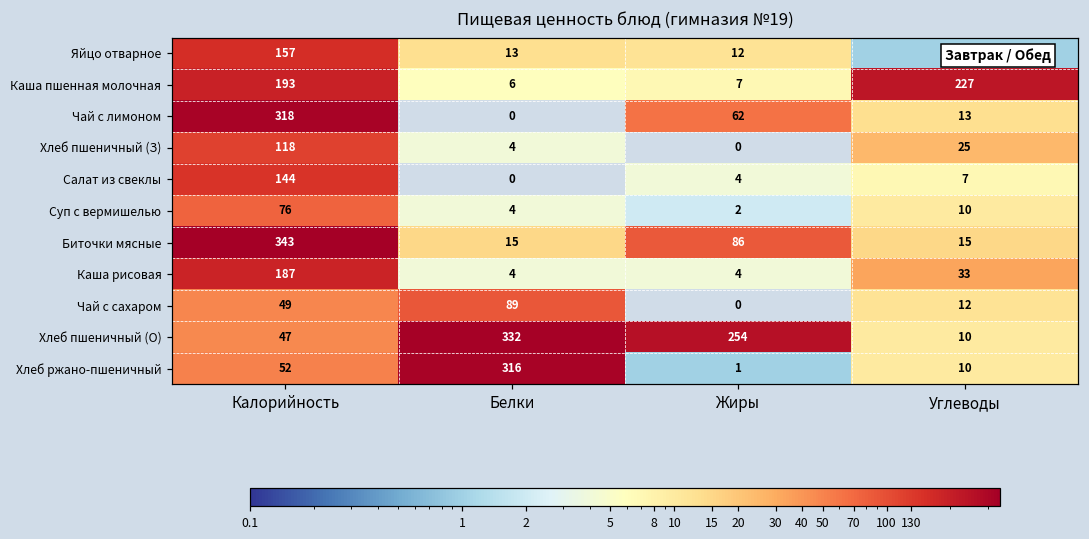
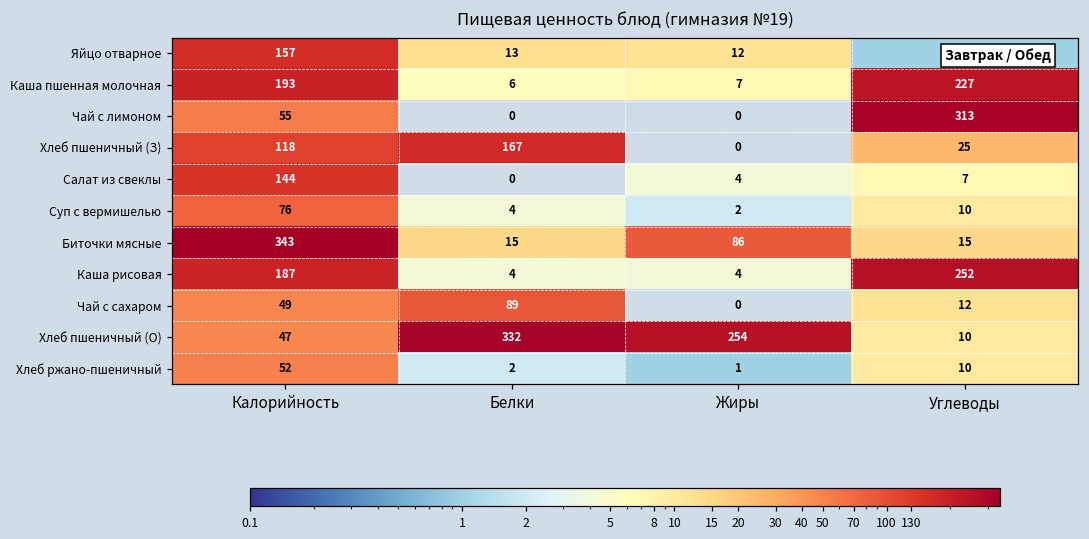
Чай с лимоном, Калорийность: 318 -> 55
Чай с лимоном, Жиры: 62 -> 0
Чай с лимоном, Углеводы: 13 -> 313
Хлеб пшеничный (З), Белки: 4 -> 167
Каша рисовая, Углеводы: 33 -> 252
Хлеб ржано-пшеничный, Белки: 316 -> 2
